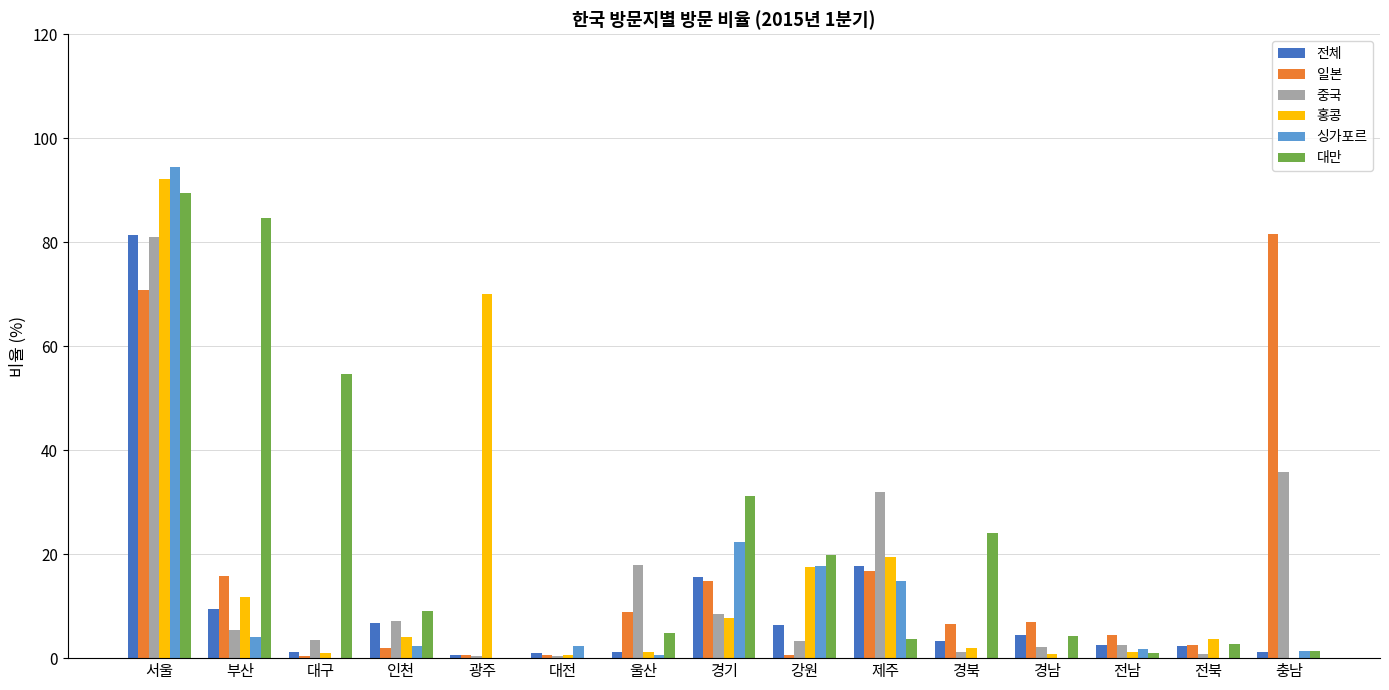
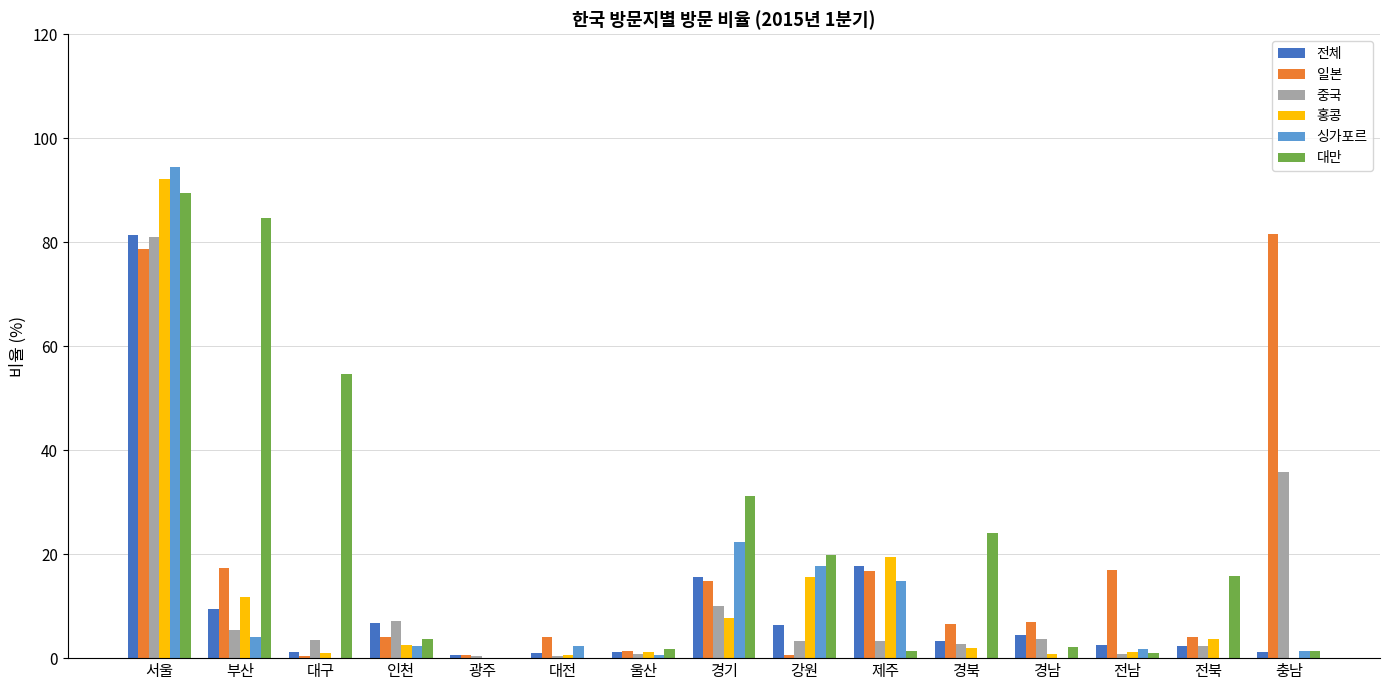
일본, 서울: 71 -> 79
일본, 부산: 16 -> 17
일본, 인천: 2 -> 4
홍콩, 인천: 4 -> 2
대만, 인천: 9 -> 4
홍콩, 광주: 70 -> 0
일본, 대전: 1 -> 4
일본, 울산: 9 -> 1
중국, 울산: 18 -> 1
대만, 울산: 5 -> 2
중국, 경기: 9 -> 10
홍콩, 강원: 18 -> 16
중국, 제주: 32 -> 3
대만, 제주: 4 -> 1
중국, 경북: 1 -> 3
중국, 경남: 2 -> 4
대만, 경남: 4 -> 2
일본, 전남: 4 -> 17
중국, 전남: 3 -> 1
일본, 전북: 3 -> 4
중국, 전북: 1 -> 2
대만, 전북: 3 -> 16
